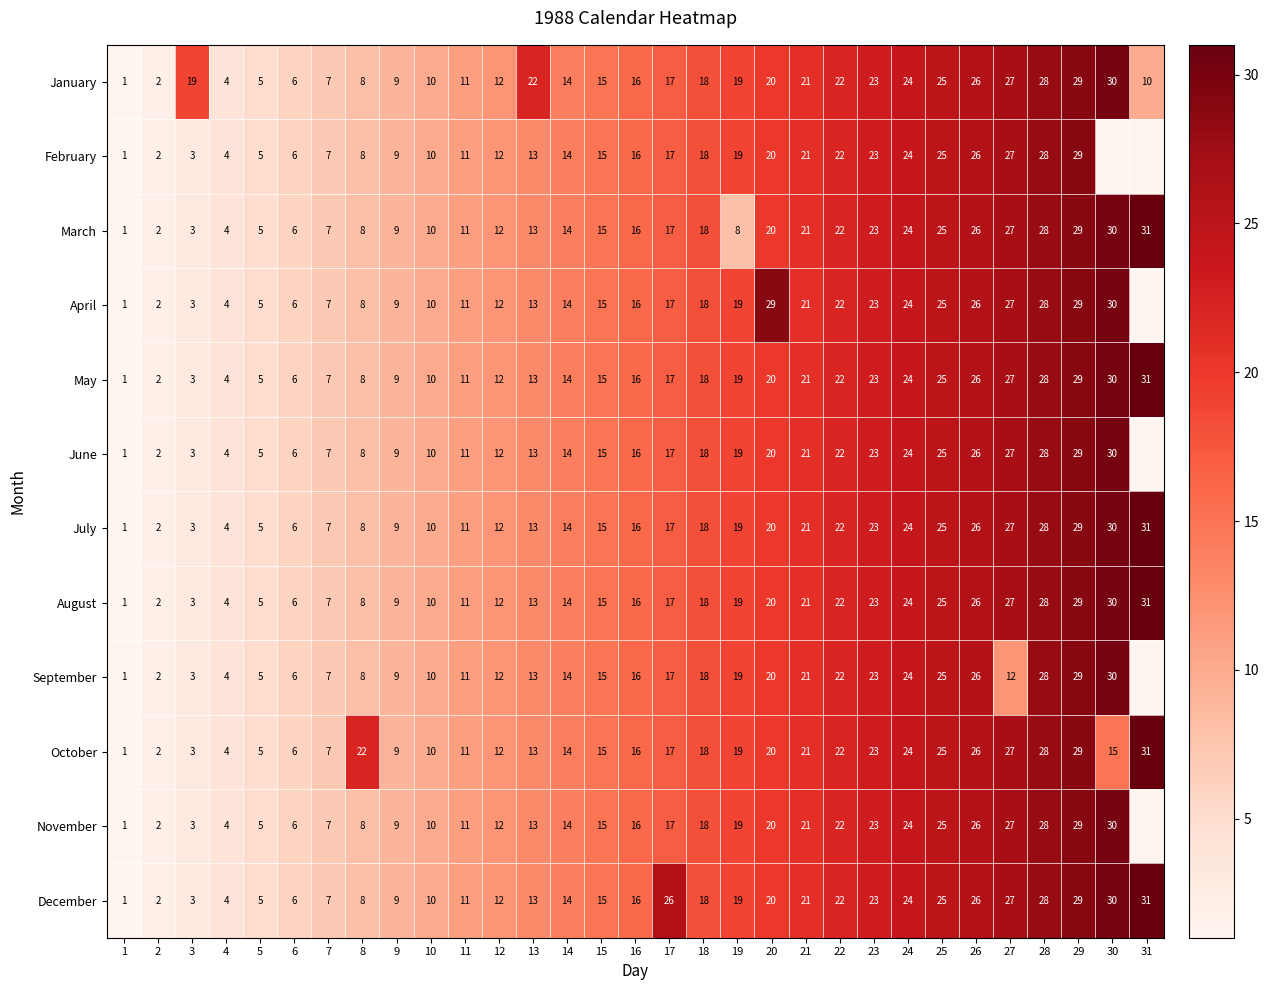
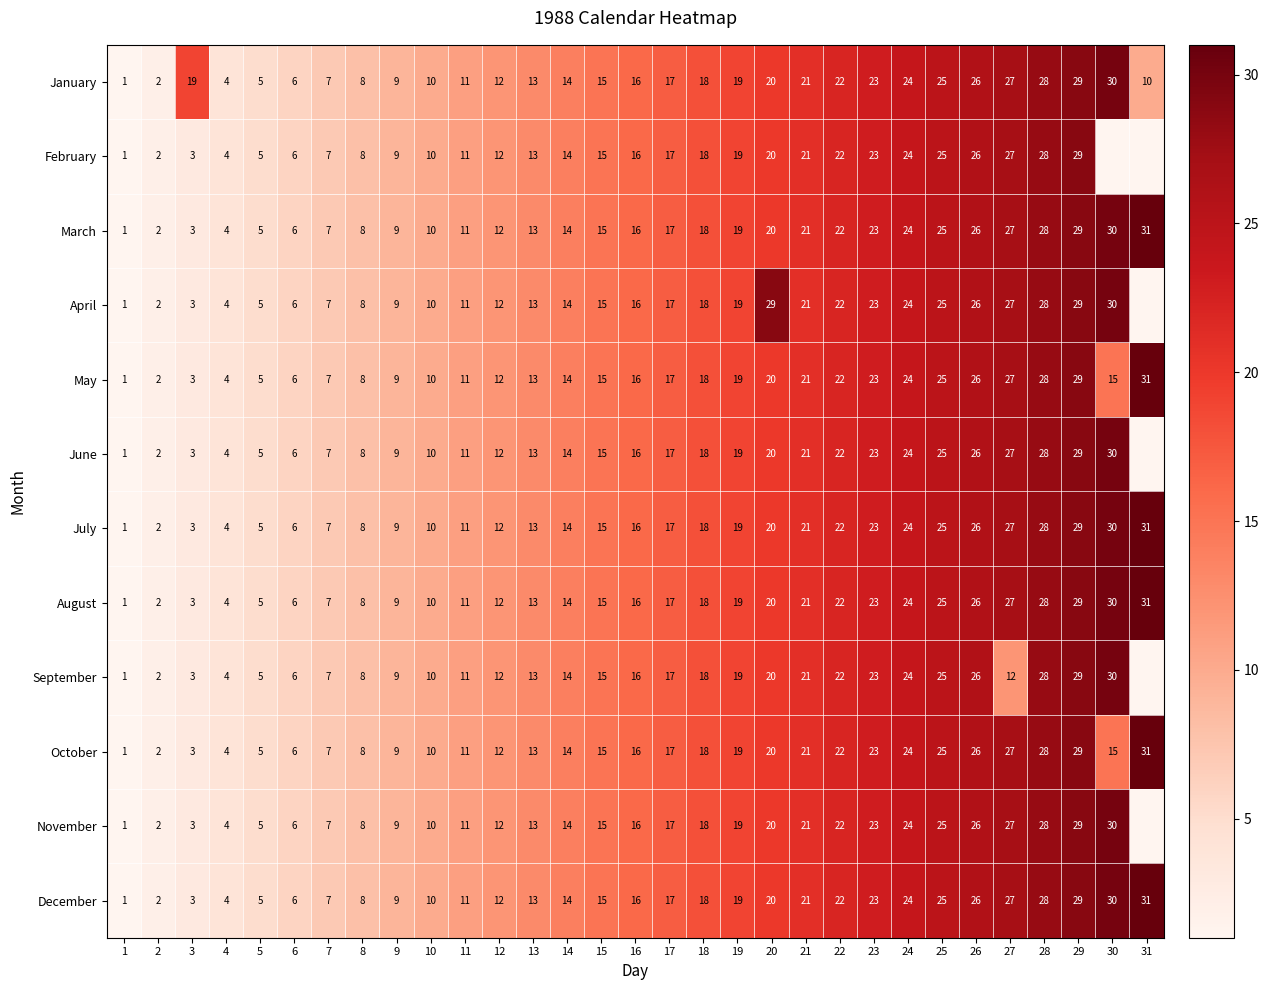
January, 13: 22 -> 13
March, 19: 8 -> 19
May, 30: 30 -> 15
October, 8: 22 -> 8
December, 17: 26 -> 17
